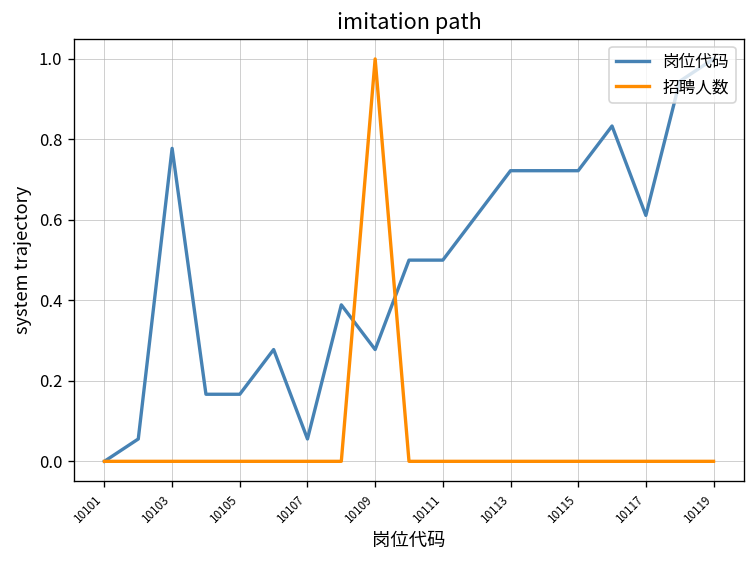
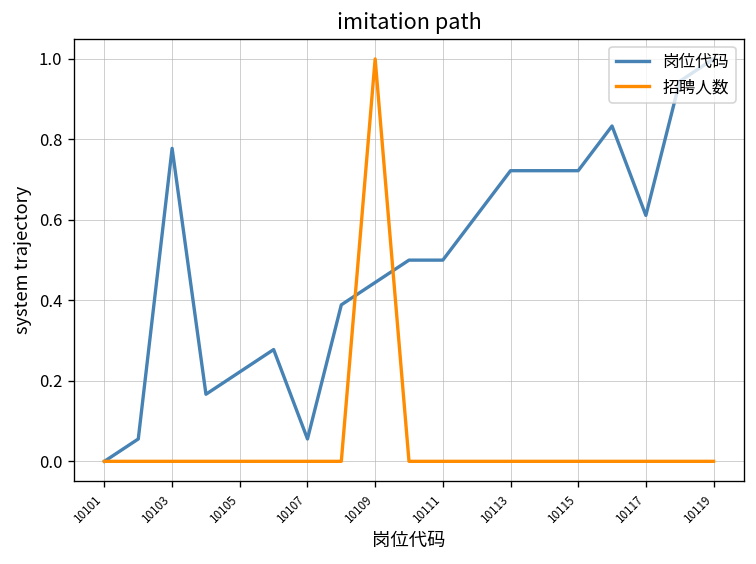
岗位代码, 10105: 0.17 -> 0.22
岗位代码, 10109: 0.28 -> 0.44
